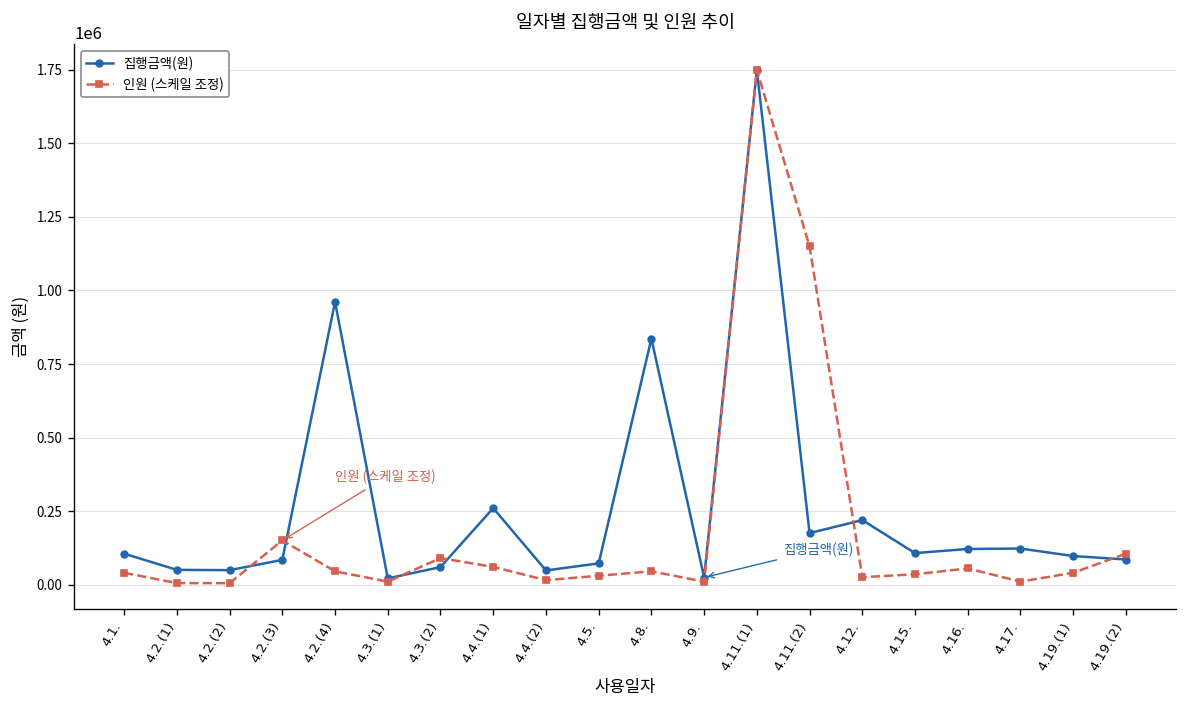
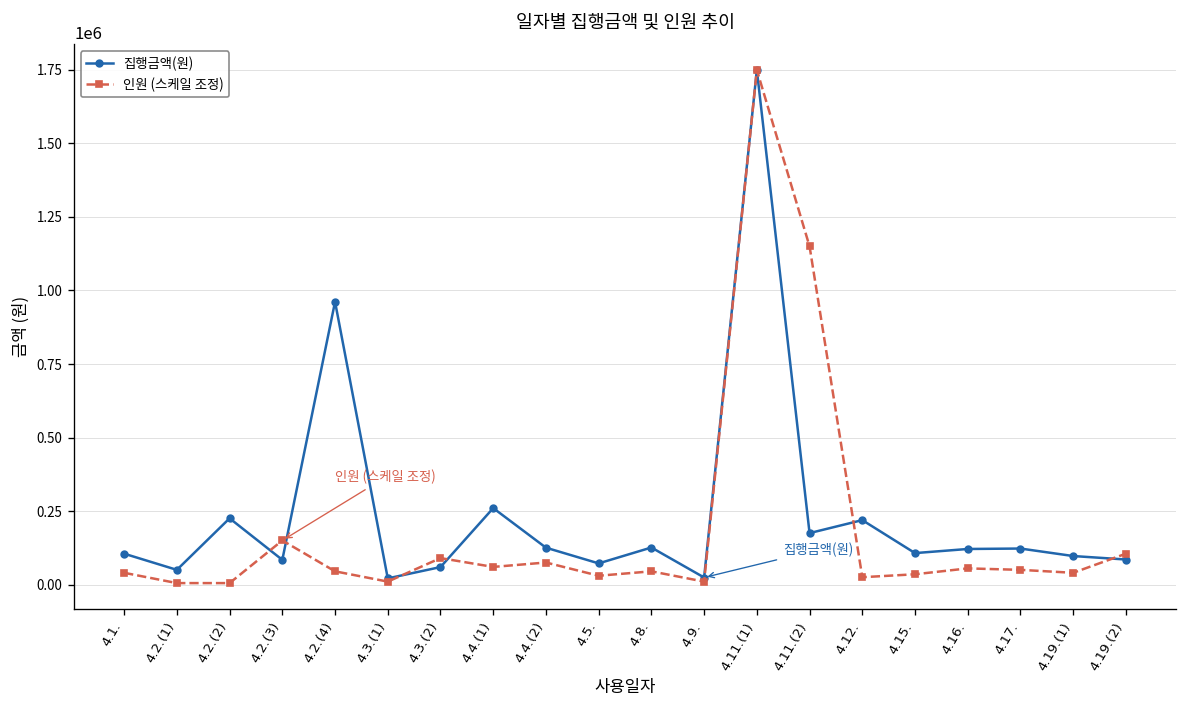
집행금액(원), 4.2.(2): 50000 -> 230000
집행금액(원), 4.4.(2): 50000 -> 130000
인원 (스케일 조정), 4.4.(2): 20000 -> 80000
집행금액(원), 4.8.: 840000 -> 130000
인원 (스케일 조정), 4.17.: 10000 -> 50000
